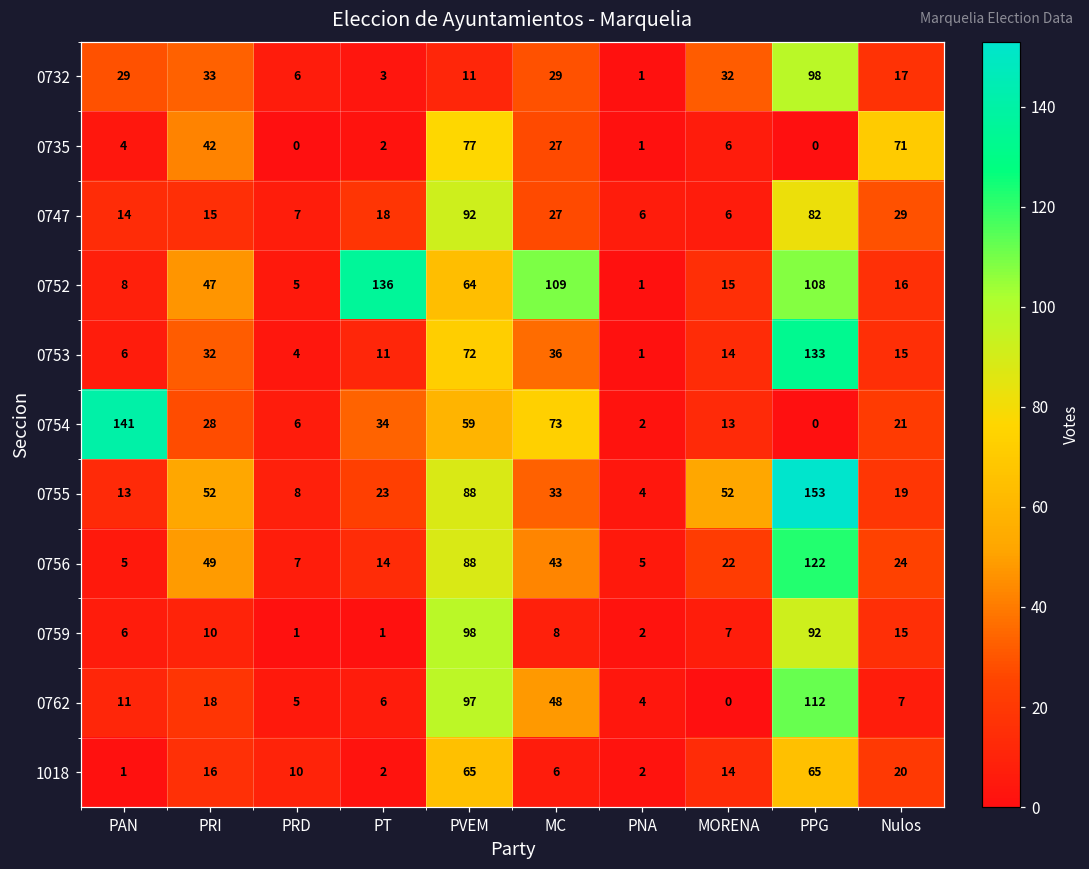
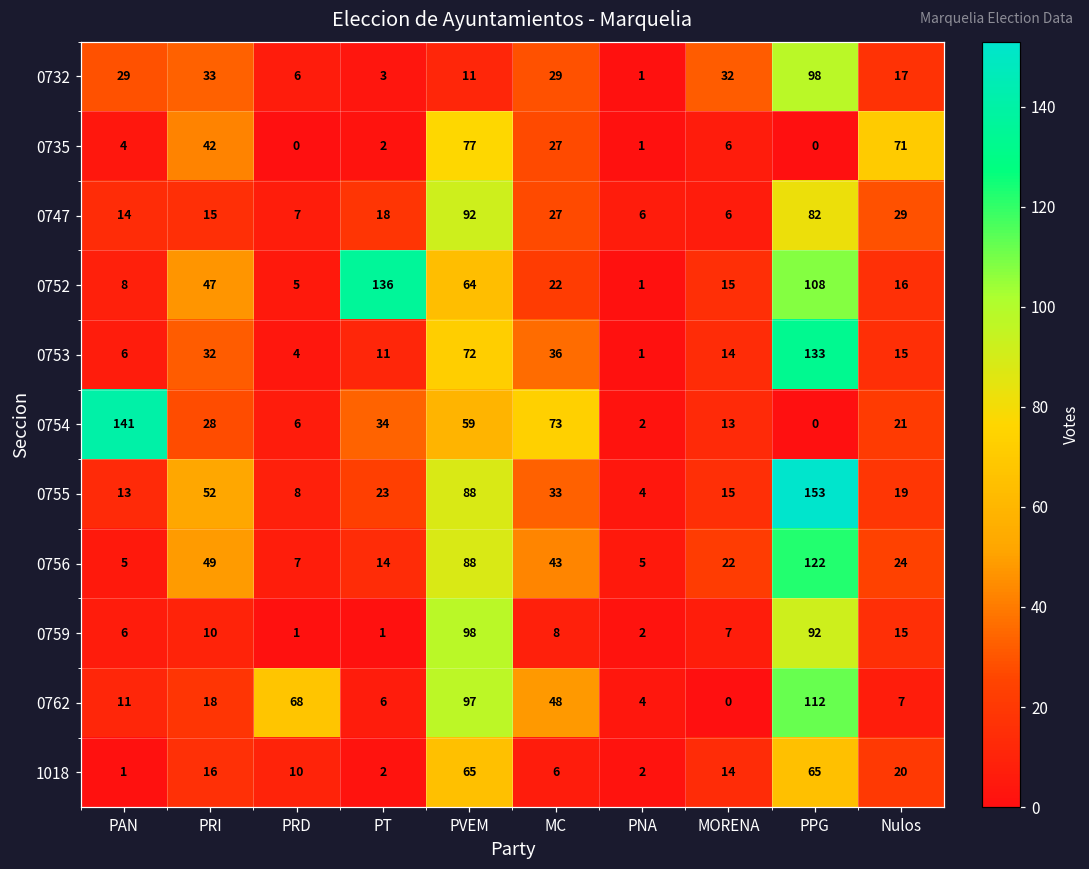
0752, MC: 109 -> 22
0755, MORENA: 52 -> 15
0762, PRD: 5 -> 68
